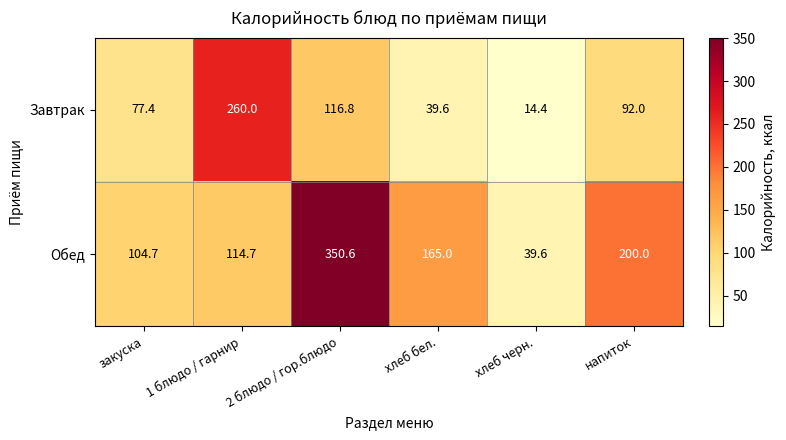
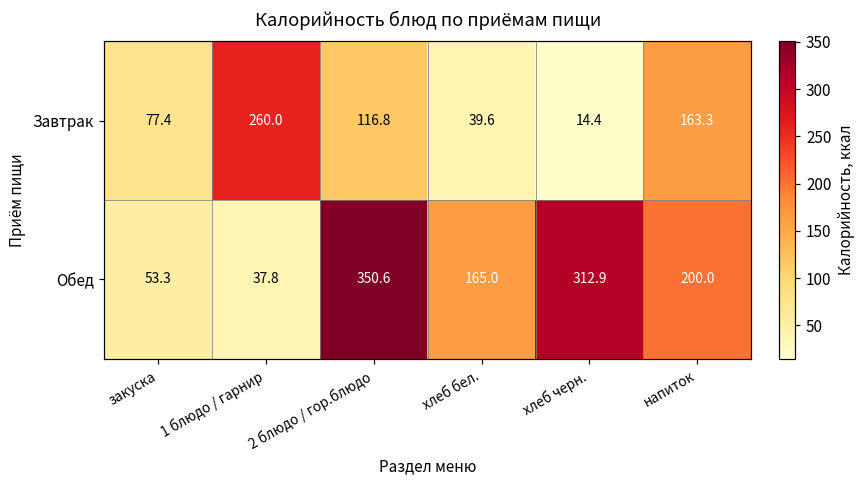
Завтрак, напиток: 92.0 -> 163.3
Обед, закуска: 104.7 -> 53.3
Обед, 1 блюдо / гарнир: 114.7 -> 37.8
Обед, хлеб черн.: 39.6 -> 312.9
